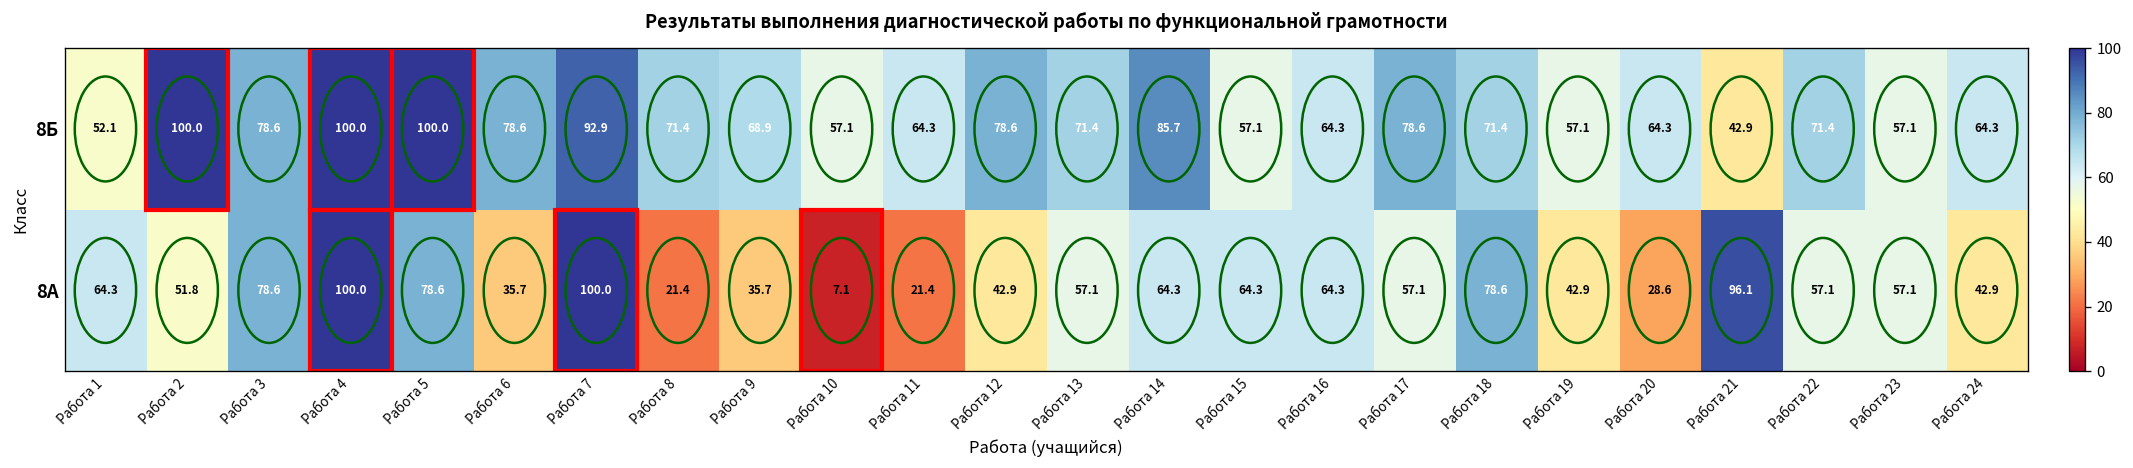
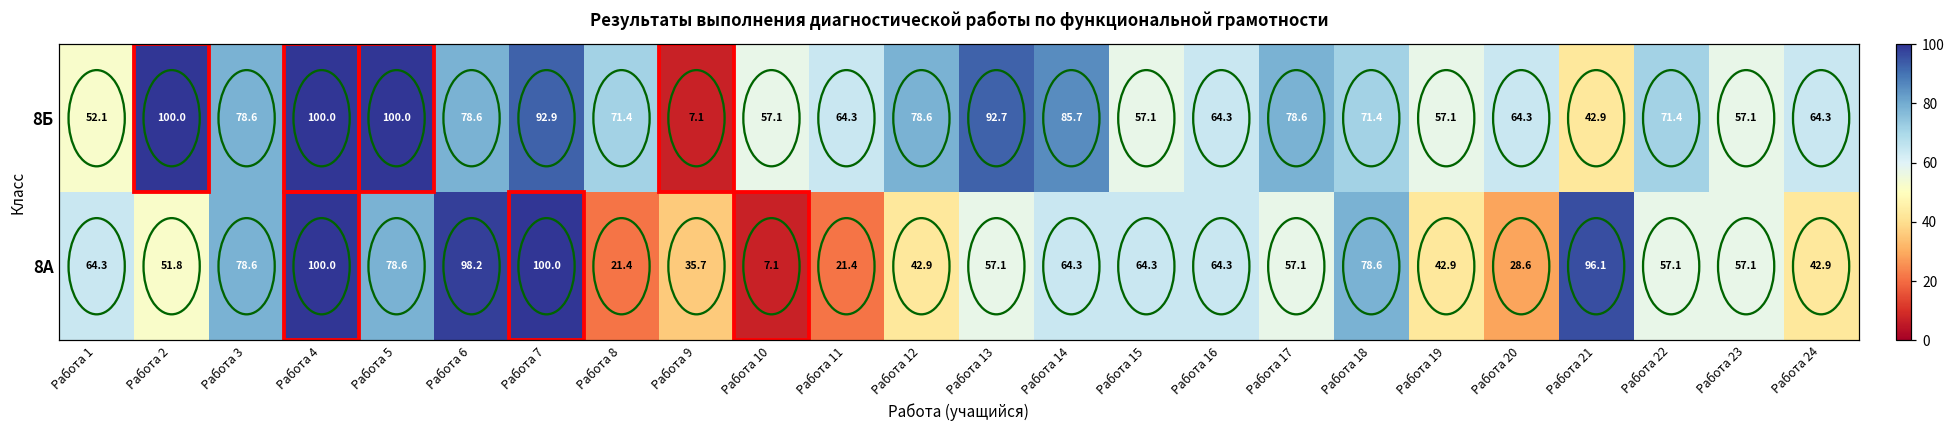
8Б, Работа 9: 68.9 -> 7.1
8Б, Работа 13: 71.4 -> 92.7
8А, Работа 6: 35.7 -> 98.2
